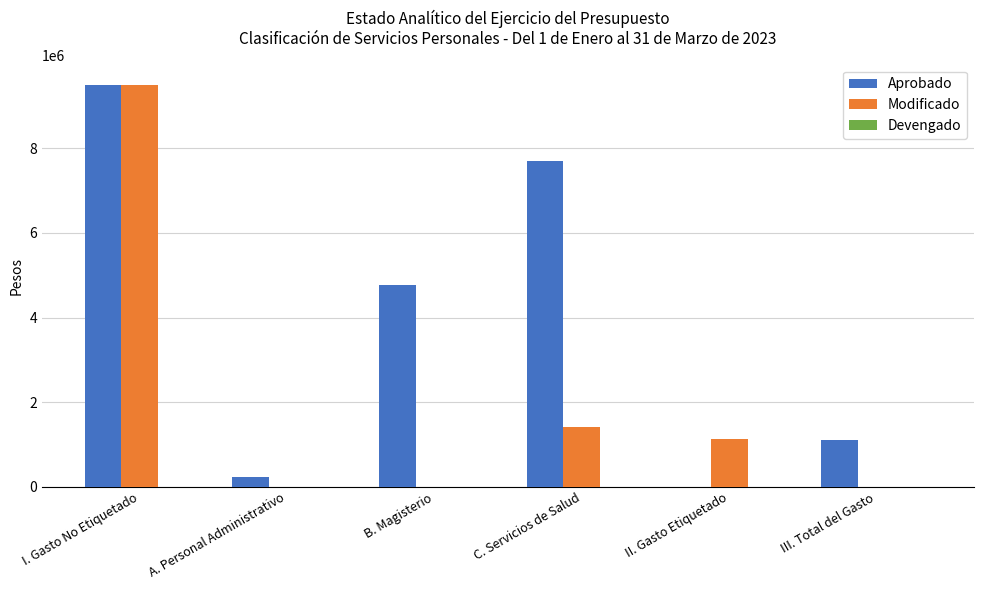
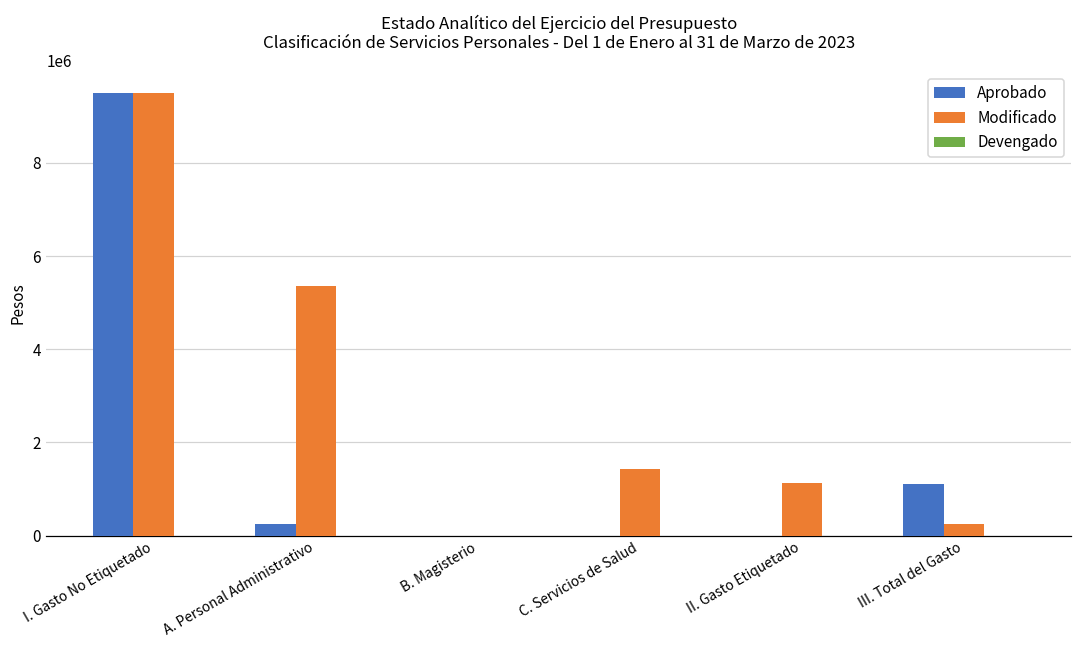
Modificado, A. Personal Administrativo: 0 -> 5400000
Aprobado, B. Magisterio: 4800000 -> 0
Aprobado, C. Servicios de Salud: 7700000 -> 0
Modificado, III. Total del Gasto: 0 -> 300000
